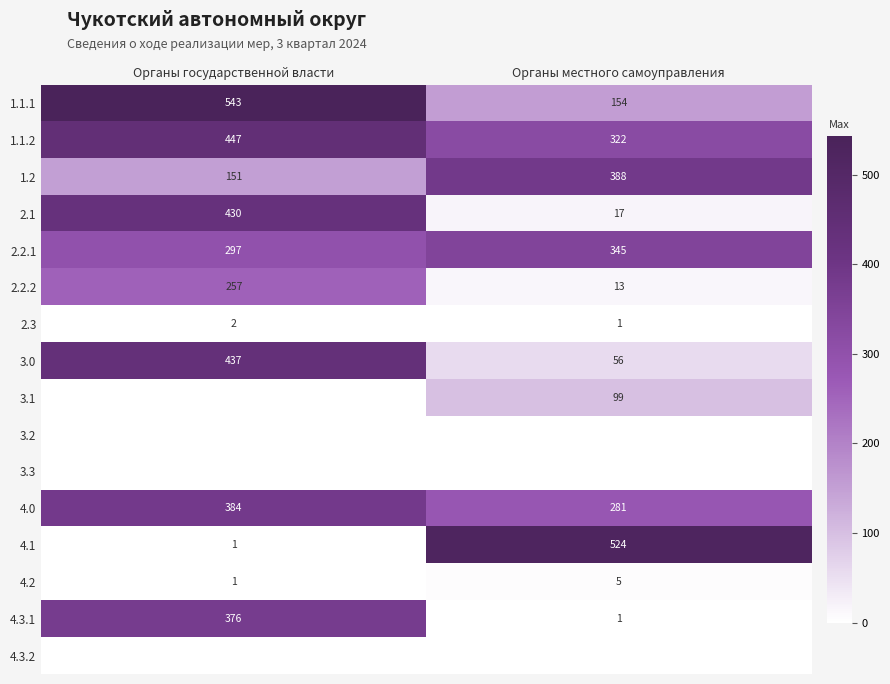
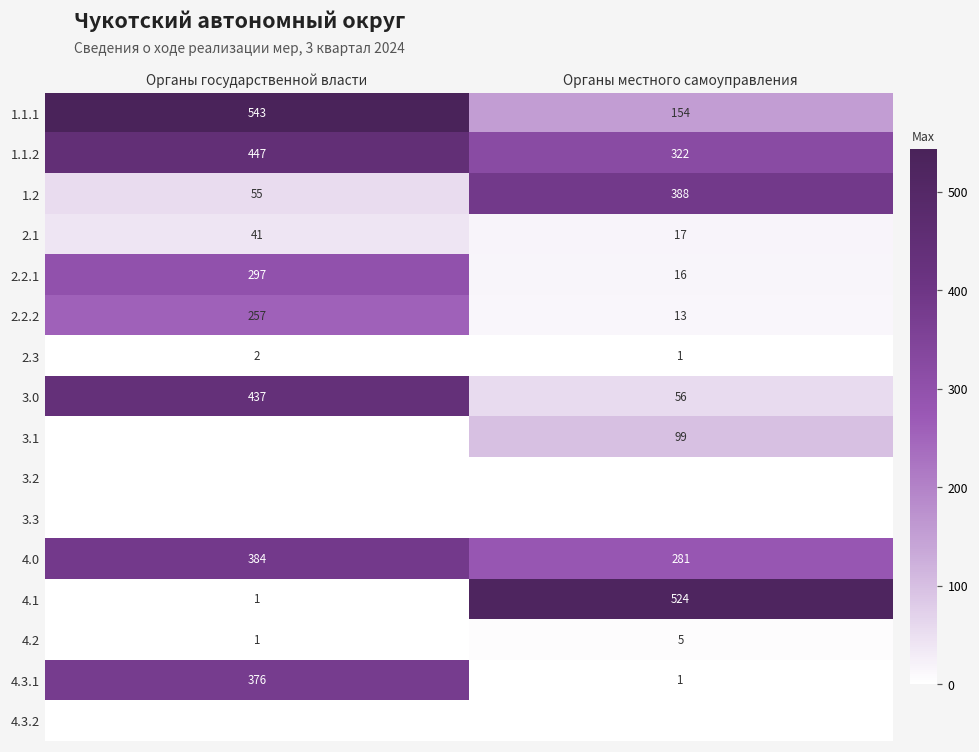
1.2, Органы государственной власти: 151 -> 55
2.1, Органы государственной власти: 430 -> 41
2.2.1, Органы местного самоуправления: 345 -> 16
